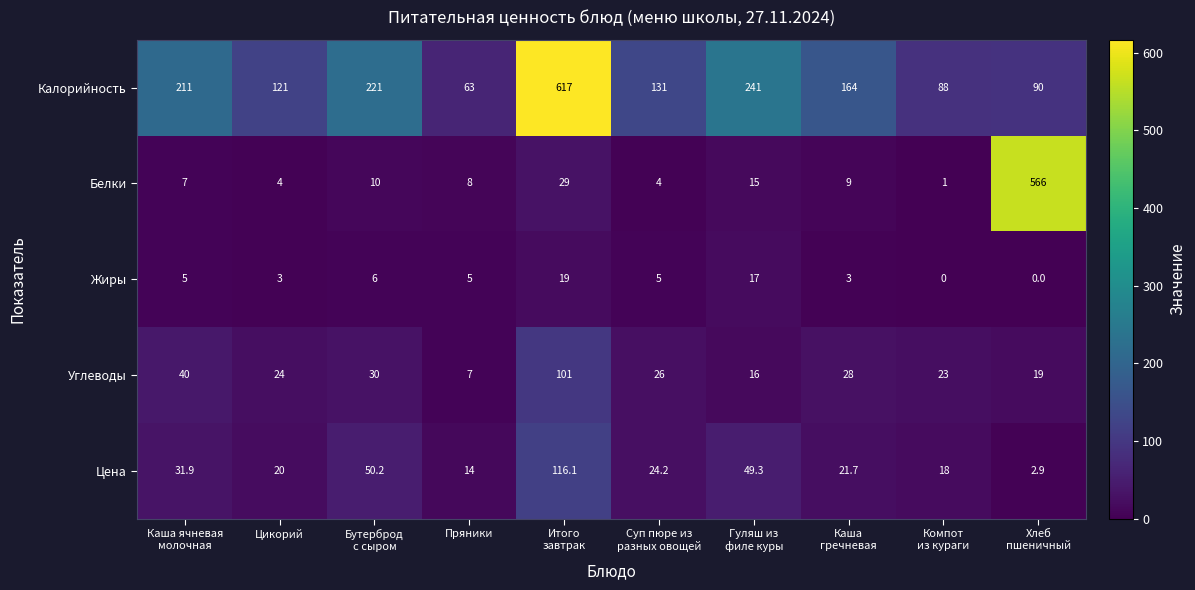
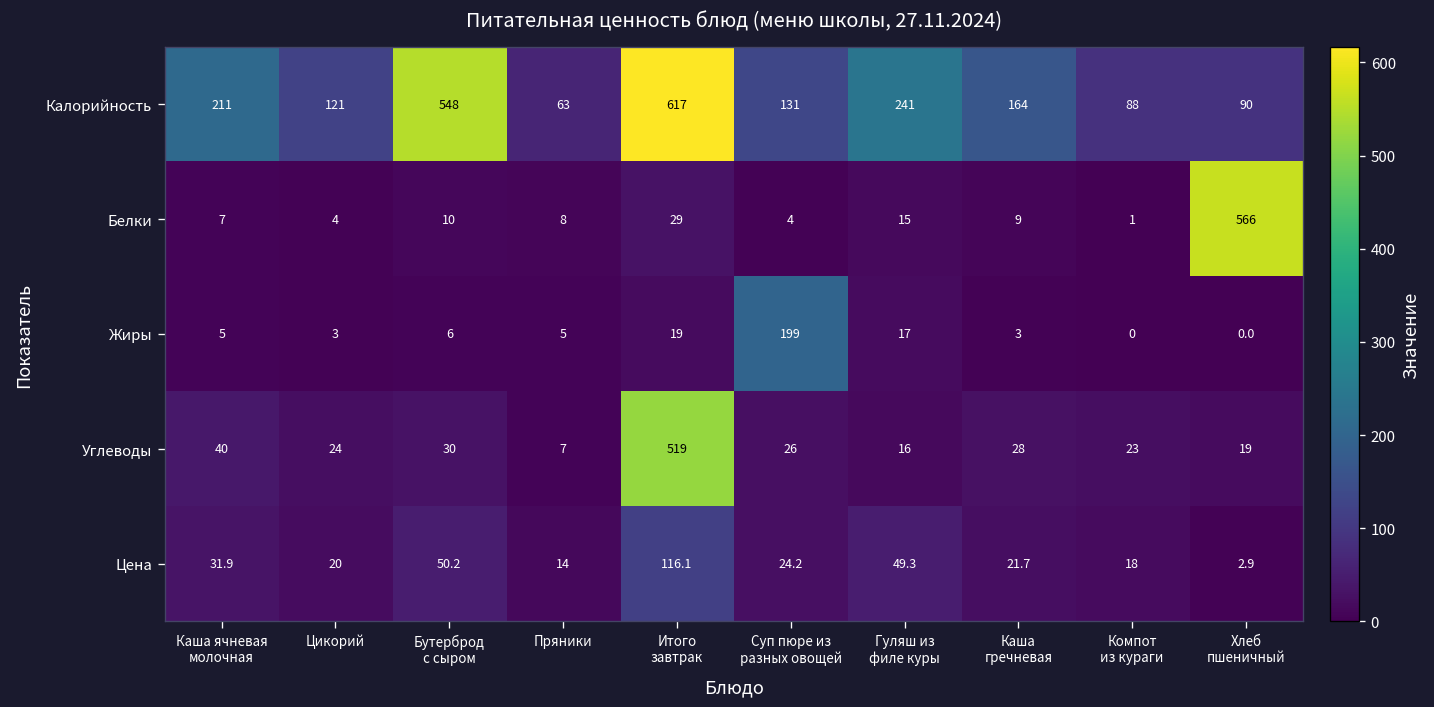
Калорийность, Бутерброд с сыром: 221 -> 548
Жиры, Суп пюре из разных овощей: 5 -> 199
Углеводы, Итого завтрак: 101 -> 519
